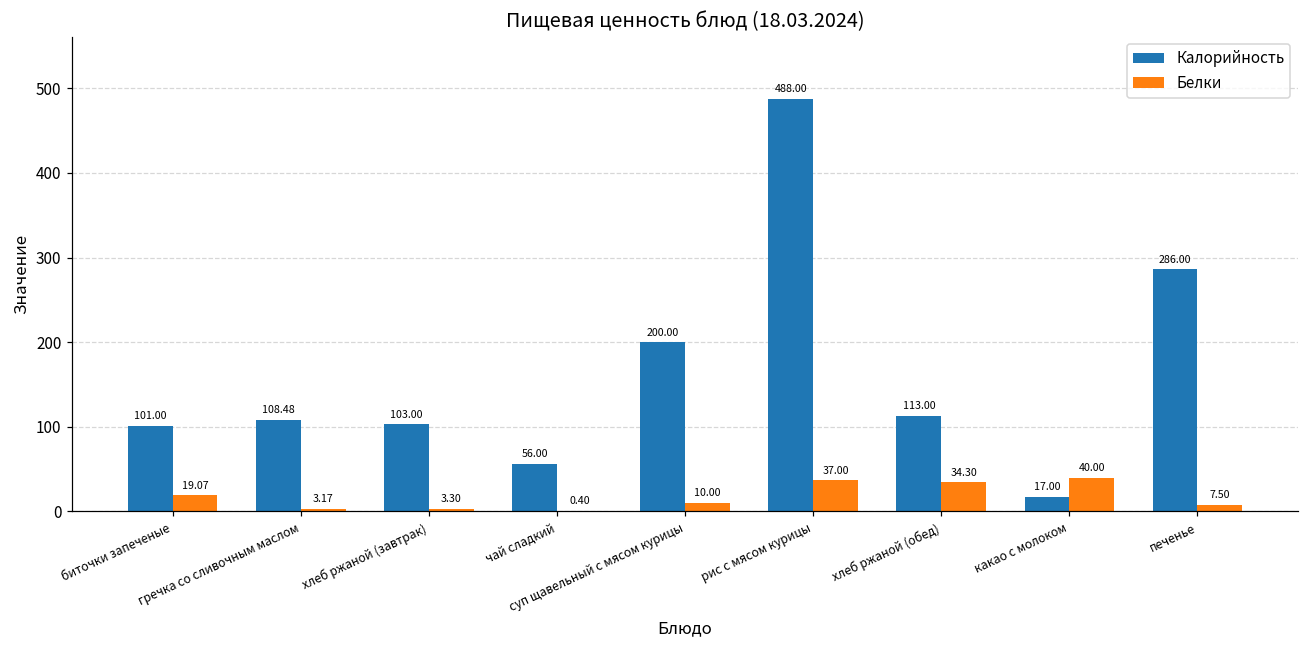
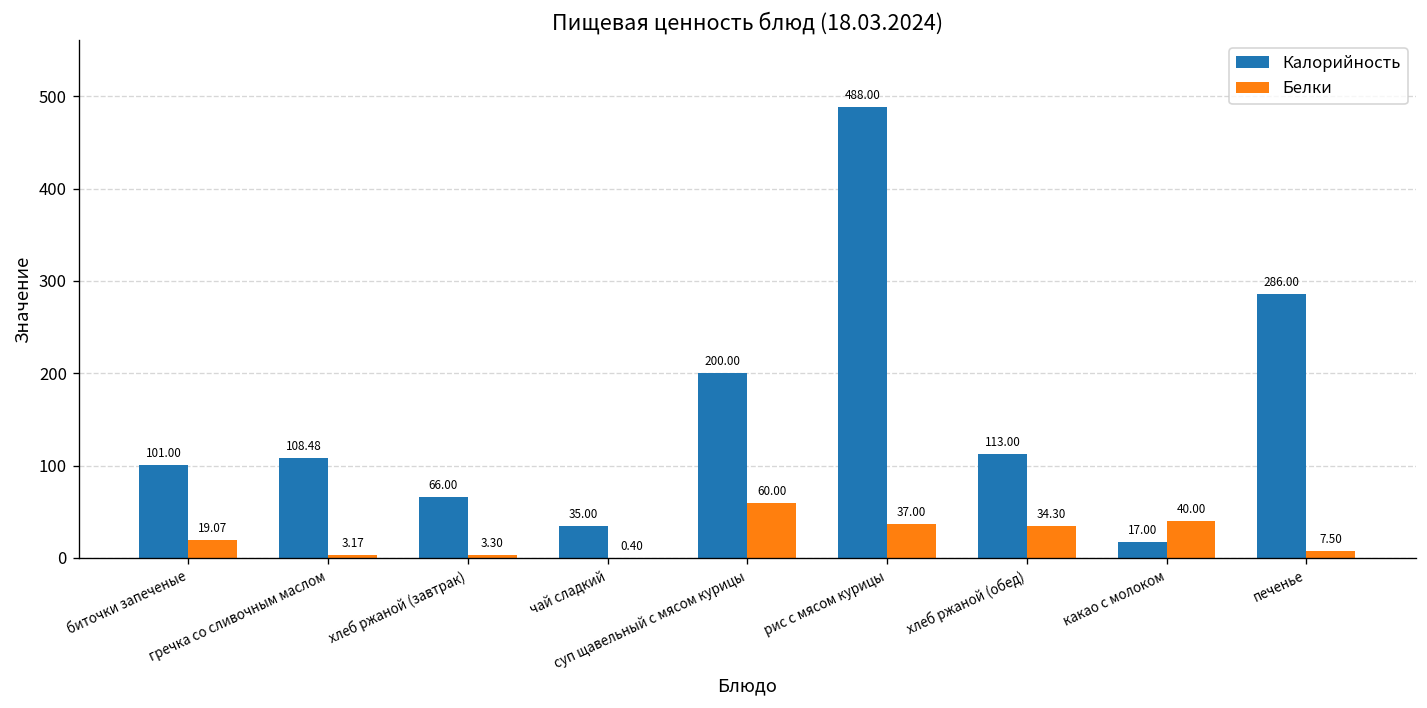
Калорийность, хлеб ржаной (завтрак): 103.00 -> 66.00
Калорийность, чай сладкий: 56.00 -> 35.00
Белки, суп щавельный с мясом курицы: 10.00 -> 60.00
